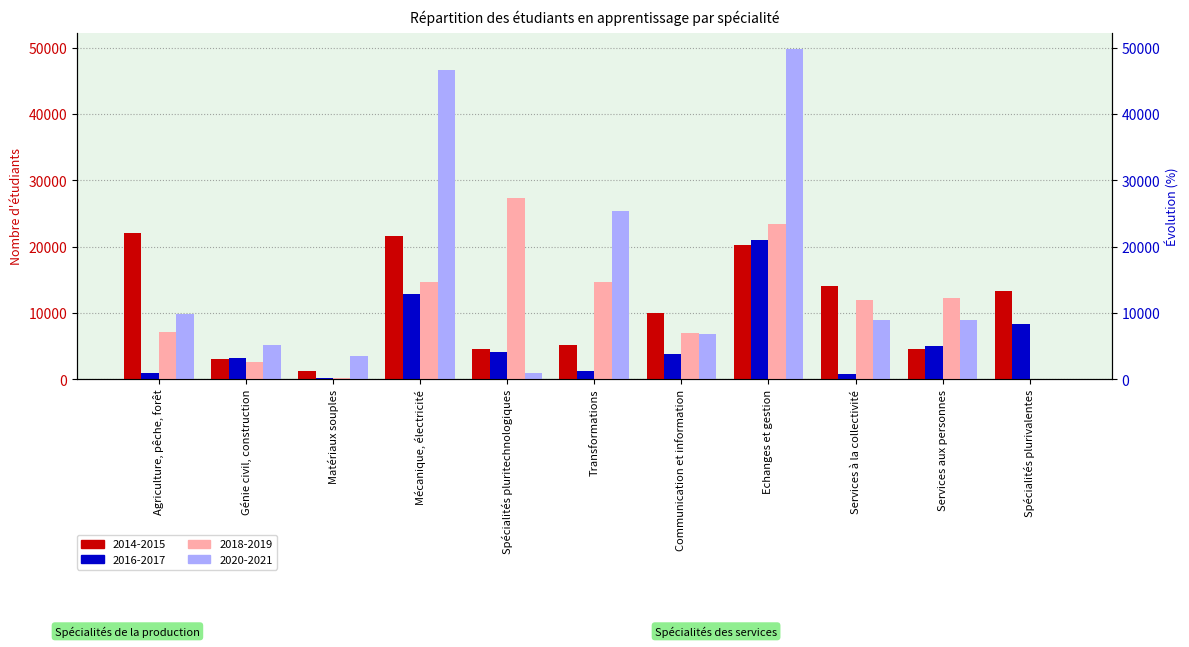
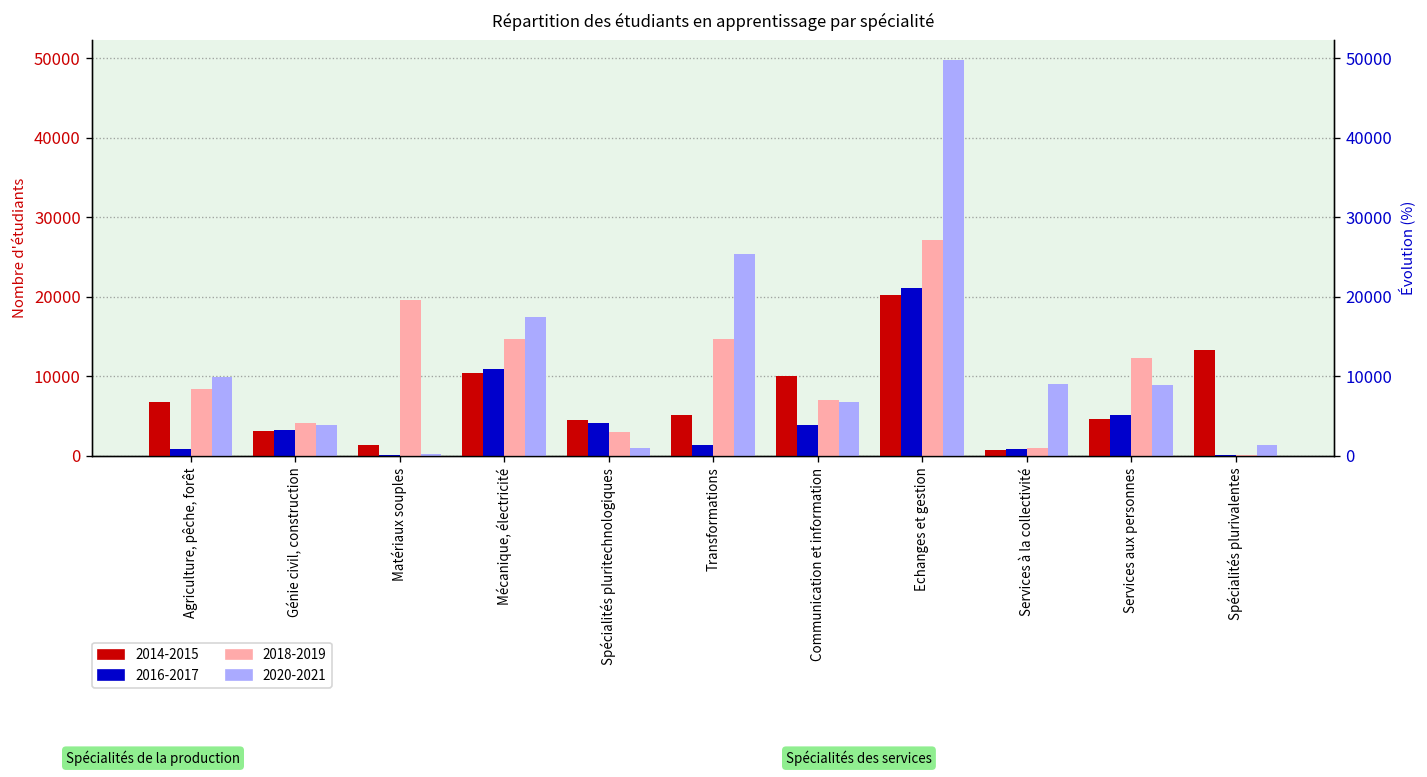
2014-2015, Agriculture, pêche, forêt: 22000 -> 7000
2018-2019, Agriculture, pêche, forêt: 7000 -> 8000
2018-2019, Génie civil, construction: 3000 -> 4000
2020-2021, Génie civil, construction: 5000 -> 4000
2018-2019, Matériaux souples: 0 -> 20000
2020-2021, Matériaux souples: 4000 -> 0
2014-2015, Mécanique, électricité: 22000 -> 10000
2016-2017, Mécanique, électricité: 13000 -> 11000
2020-2021, Mécanique, électricité: 47000 -> 17000
2018-2019, Spécialités pluritechnologiques: 27000 -> 3000
2018-2019, Echanges et gestion: 23000 -> 27000
2014-2015, Services à la collectivité: 14000 -> 1000
2018-2019, Services à la collectivité: 12000 -> 1000
2016-2017, Spécialités plurivalentes: 8000 -> 0
2020-2021, Spécialités plurivalentes: 0 -> 1000
